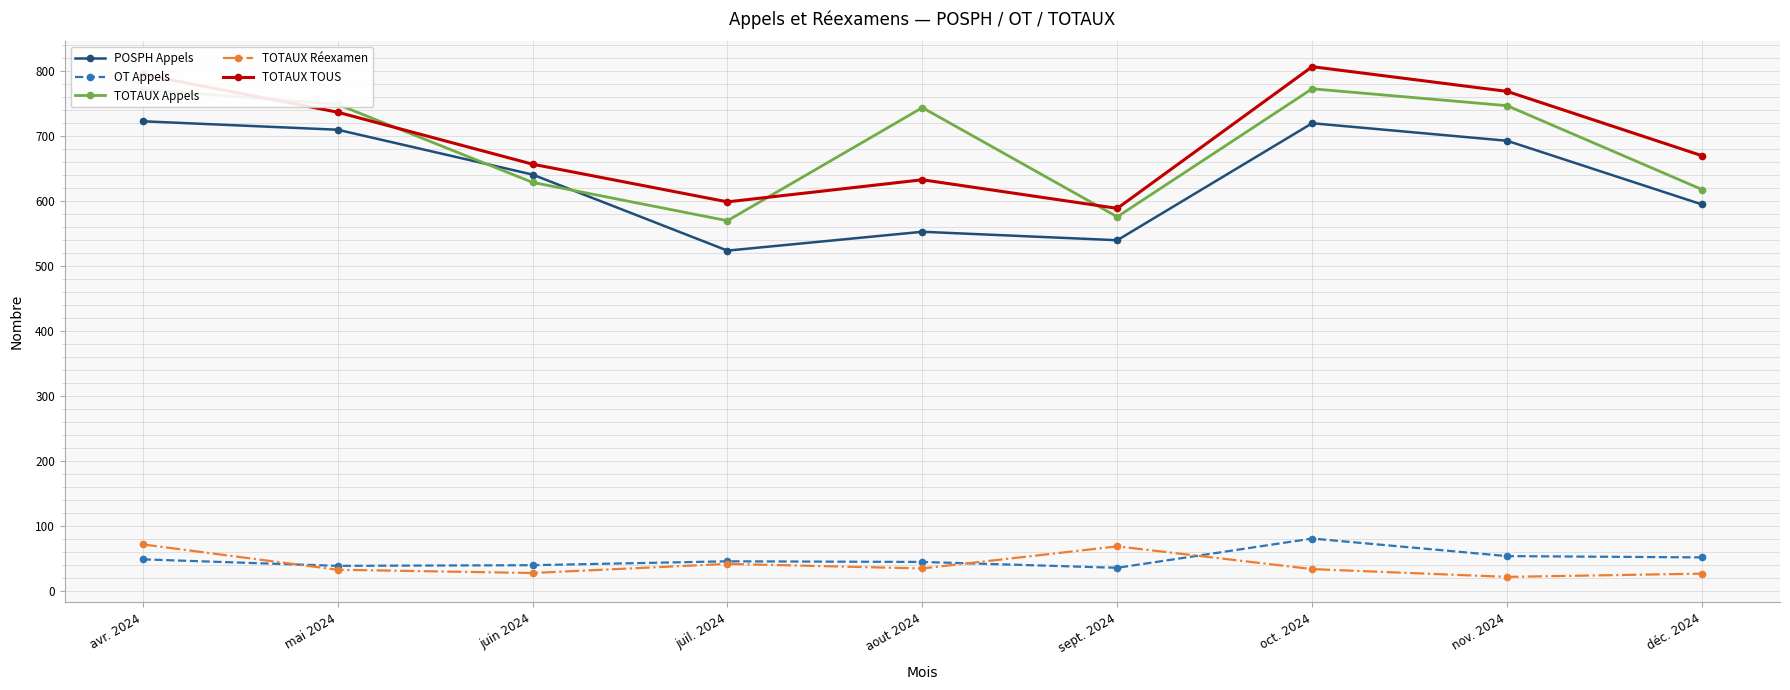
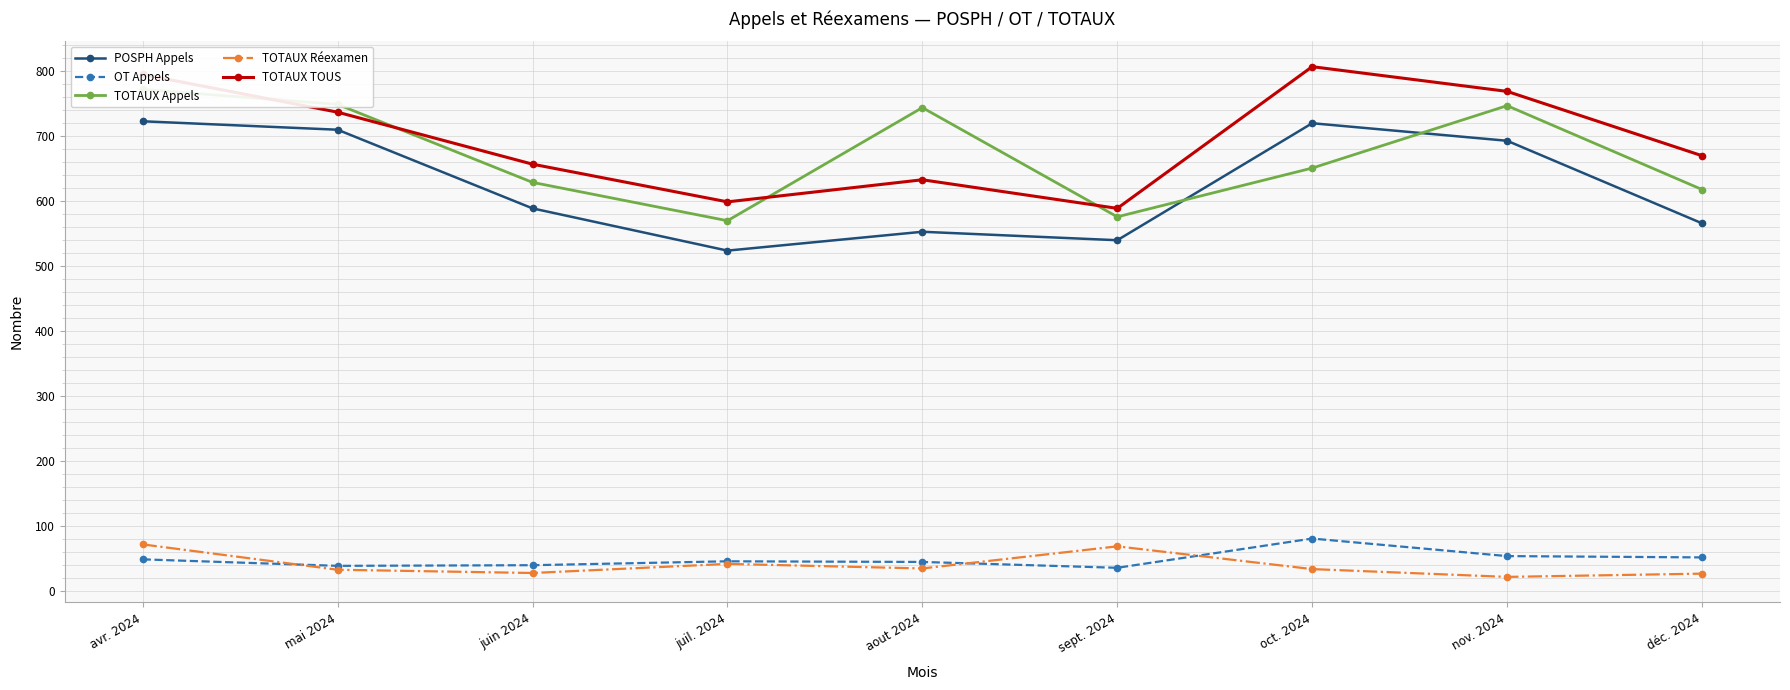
POSPH Appels, juin 2024: 640 -> 590
TOTAUX Appels, oct. 2024: 770 -> 650
POSPH Appels, déc. 2024: 600 -> 570
